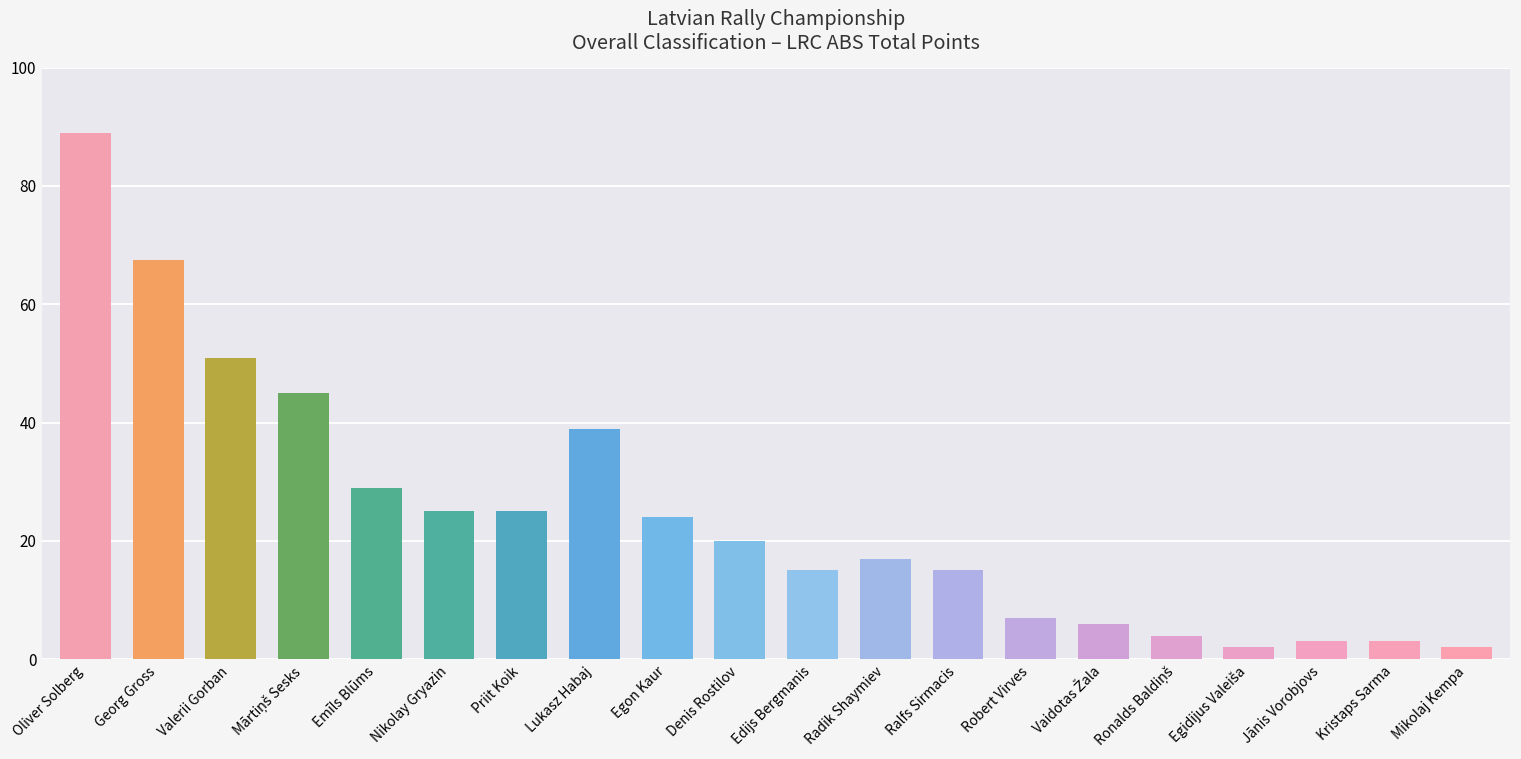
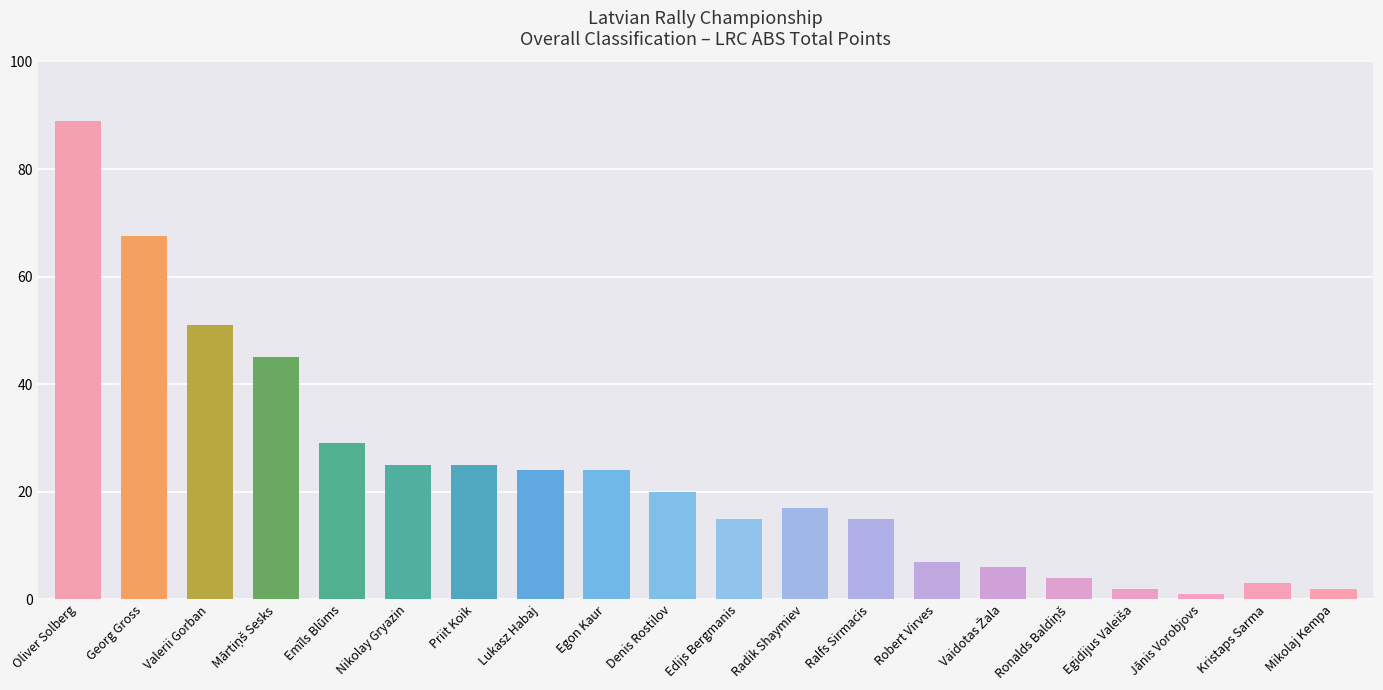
Lukasz Habaj: 39 -> 24
Jānis Vorobjovs: 3 -> 1
